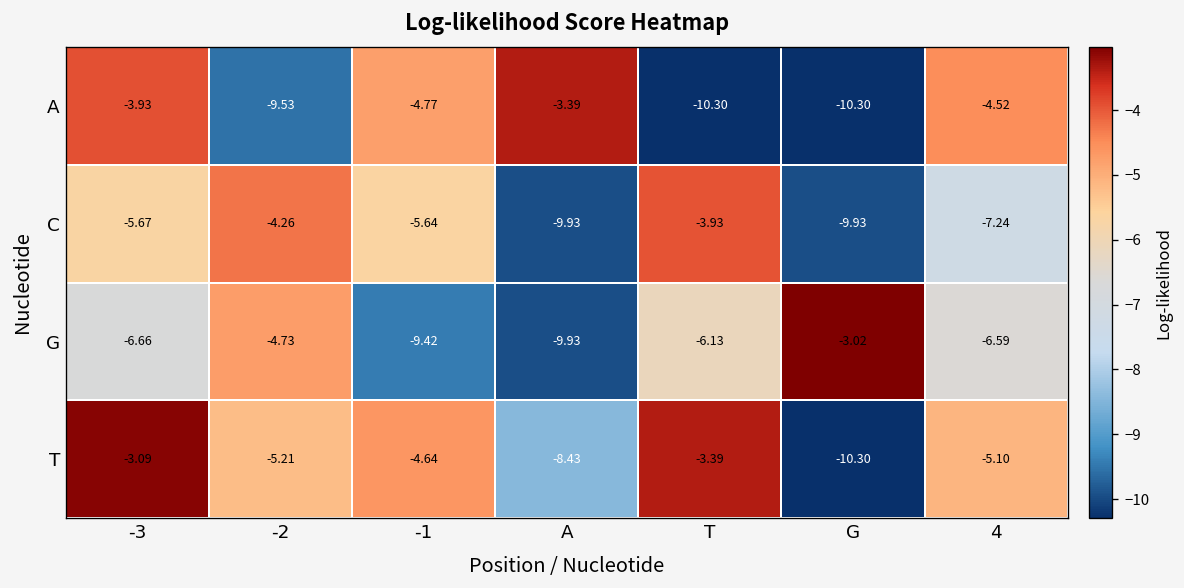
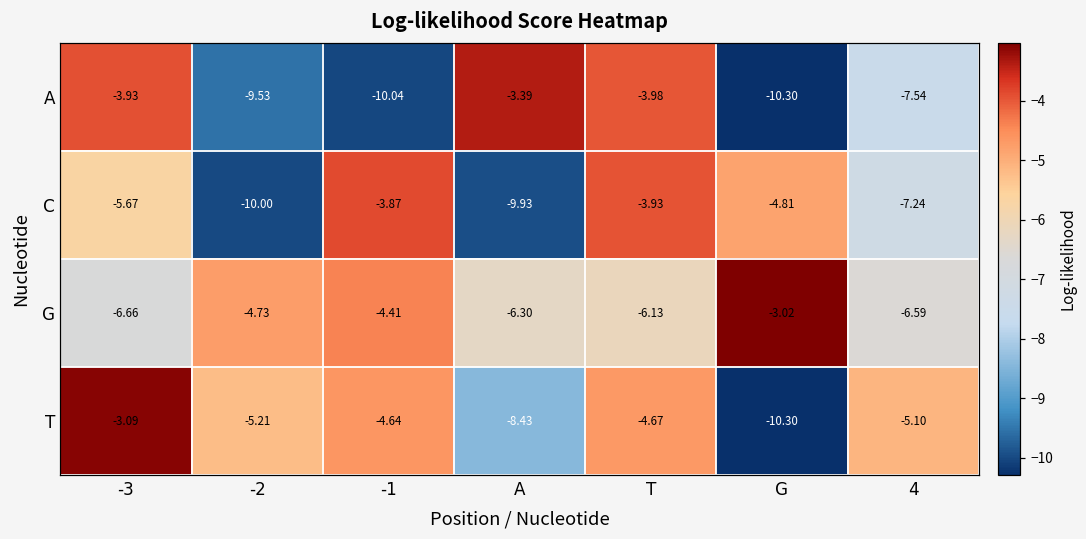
A, -1: -4.77 -> -10.04
A, T: -10.30 -> -3.98
A, 4: -4.52 -> -7.54
C, -2: -4.26 -> -10.00
C, -1: -5.64 -> -3.87
C, G: -9.93 -> -4.81
G, -1: -9.42 -> -4.41
G, A: -9.93 -> -6.30
T, T: -3.39 -> -4.67
